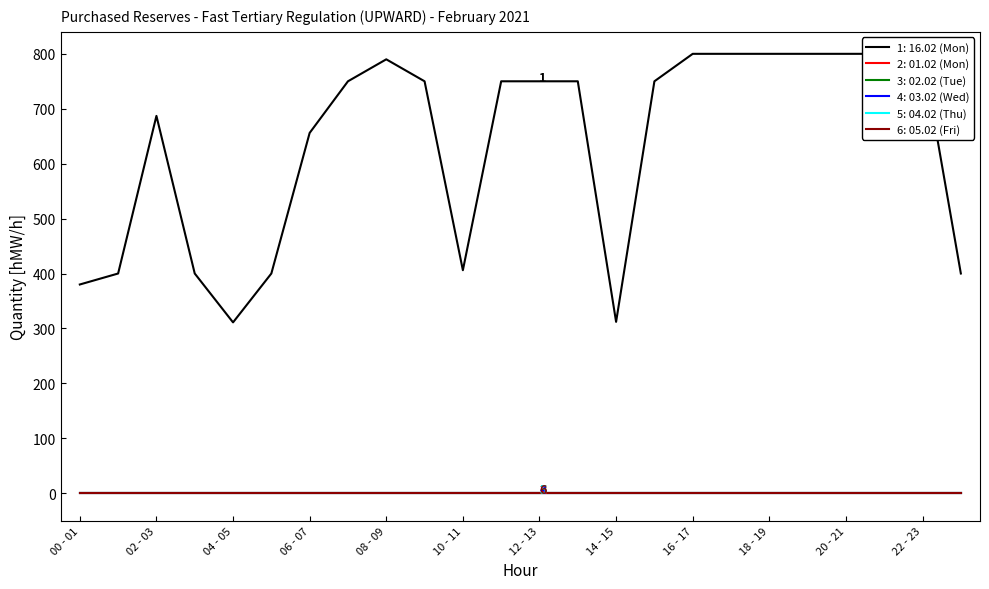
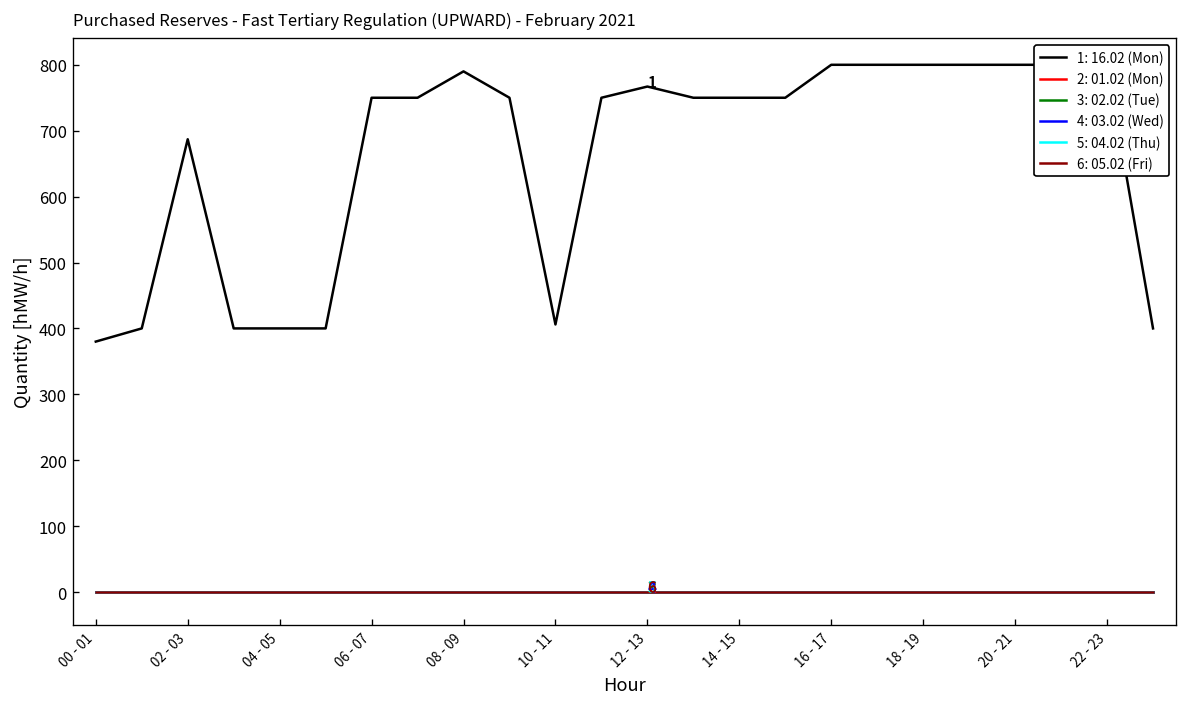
1: 16.02 (Mon), 04 - 05: 310 -> 400
1: 16.02 (Mon), 06 - 07: 660 -> 750
1: 16.02 (Mon), 12 - 13: 750 -> 770
1: 16.02 (Mon), 14 - 15: 310 -> 750
